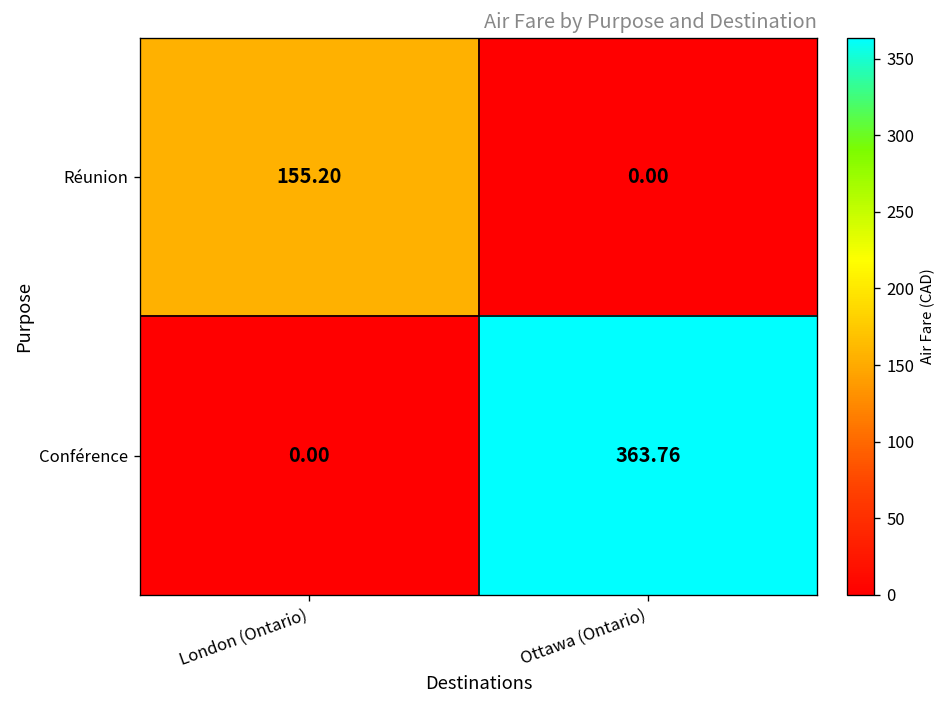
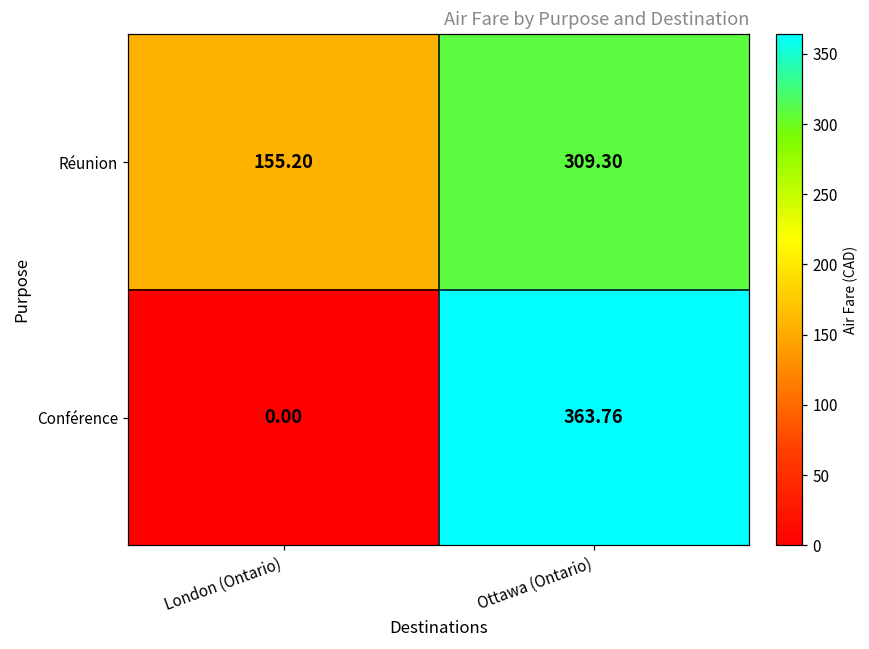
Réunion, Ottawa (Ontario): 0.00 -> 309.30
